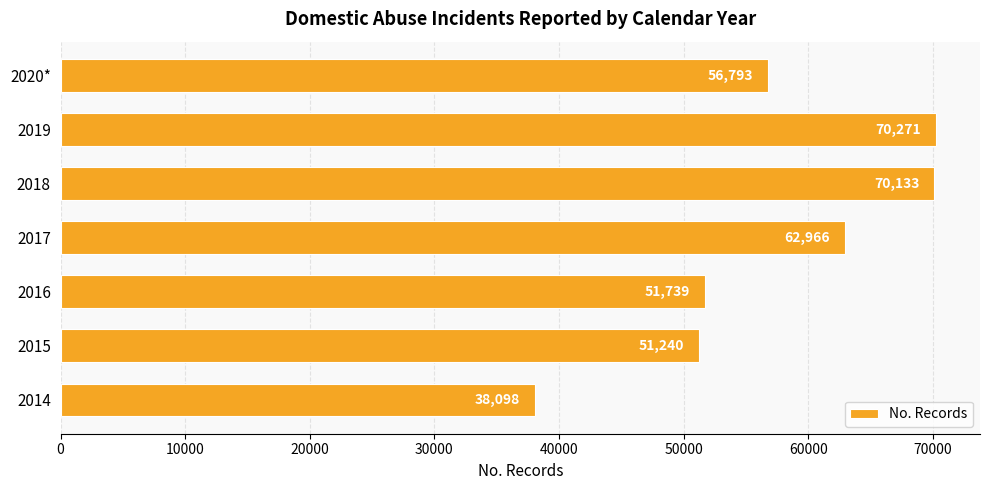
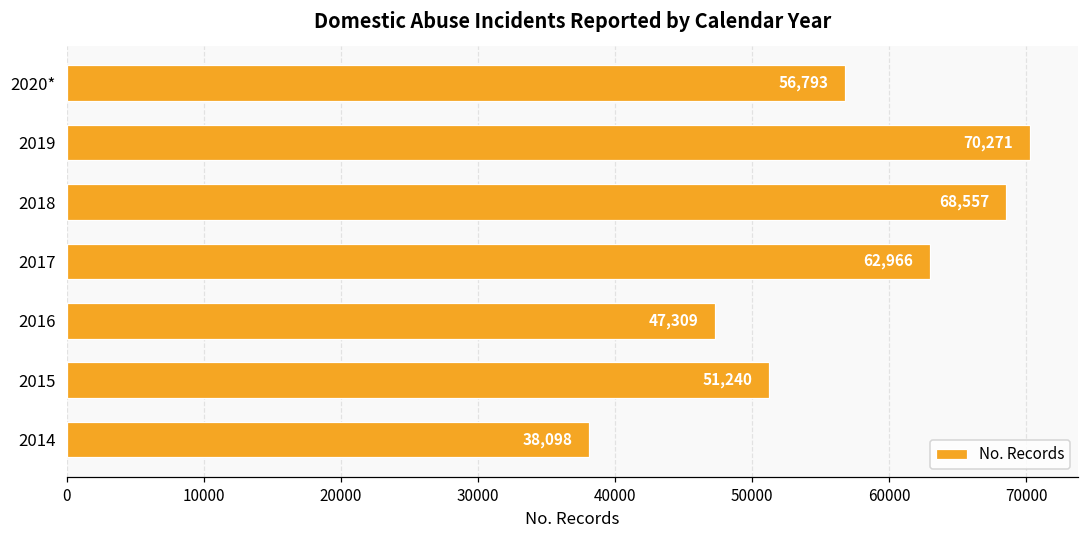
2018: 70,133 -> 68,557
2016: 51,739 -> 47,309
